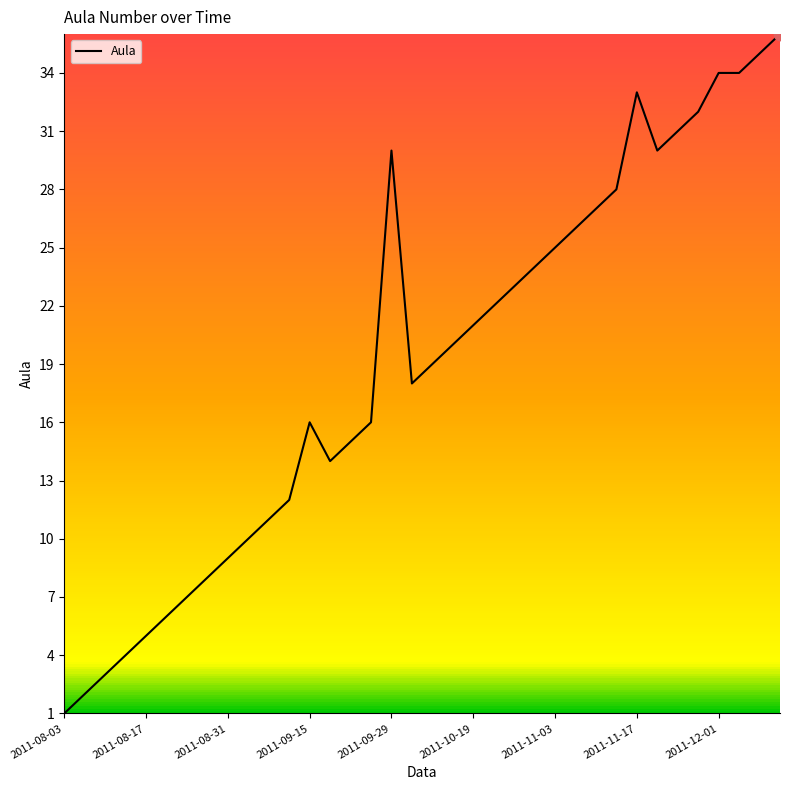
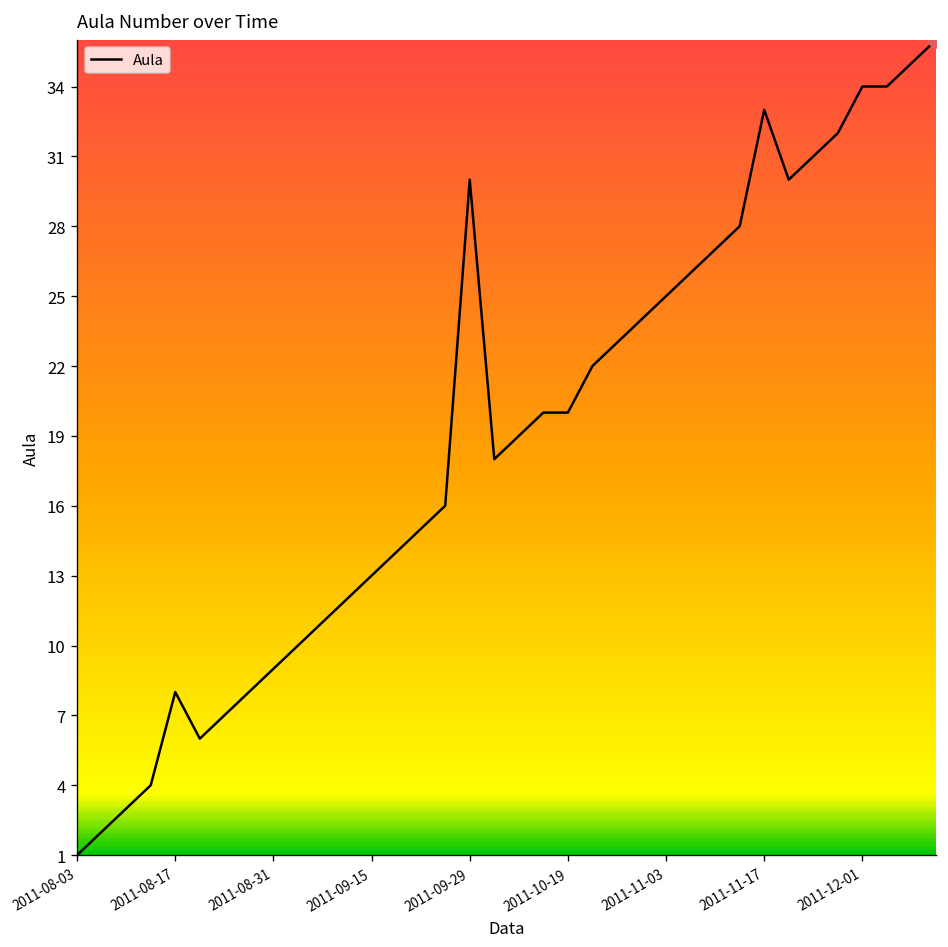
Aula, 2011-08-17: 5 -> 8
Aula, 2011-09-15: 16 -> 13
Aula, 2011-10-19: 21 -> 20
